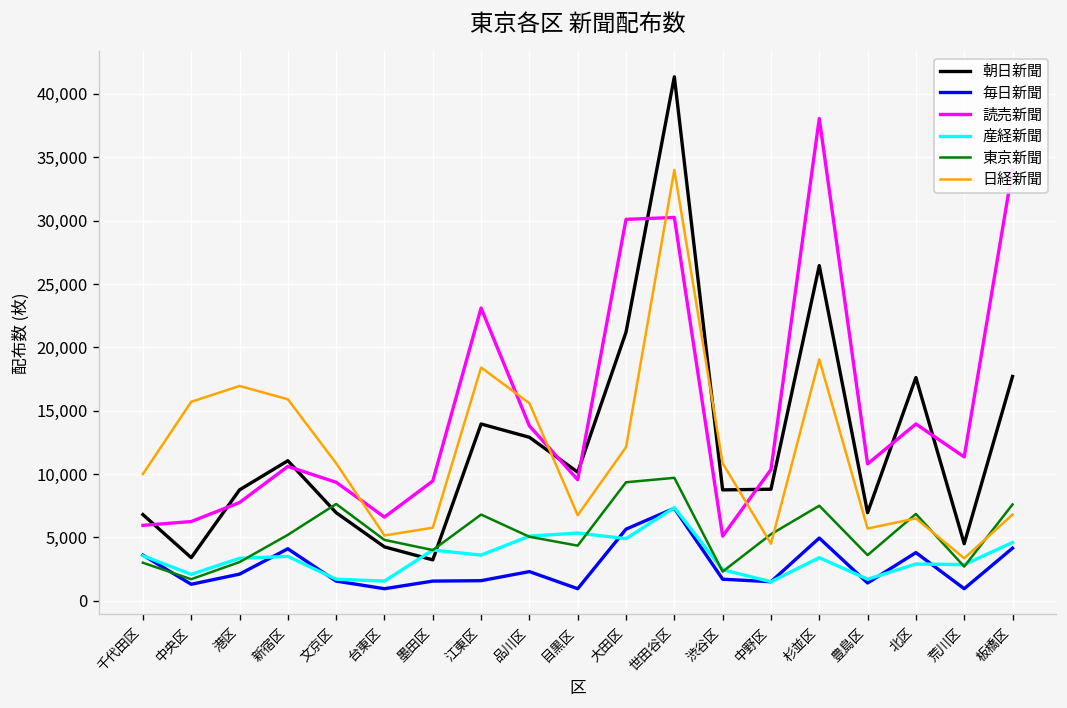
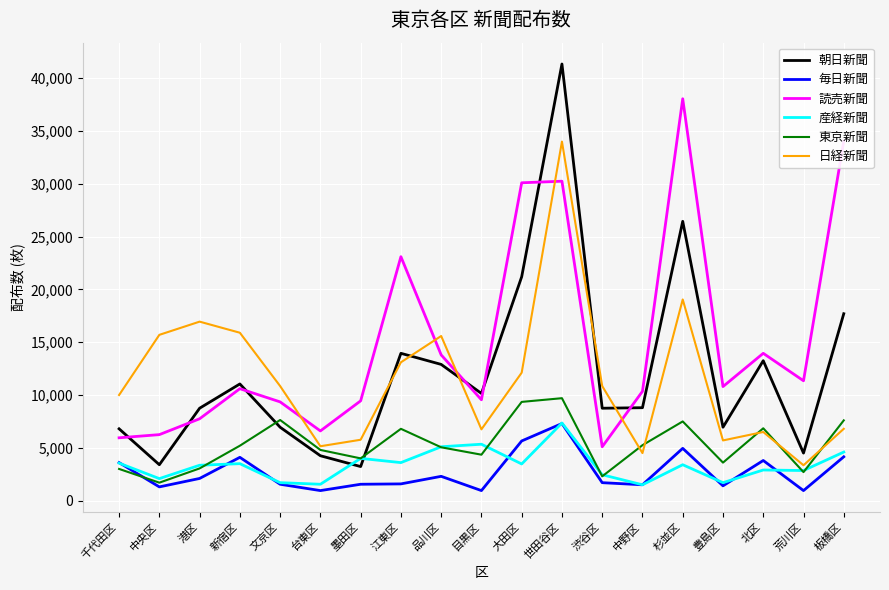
日経新聞, 江東区: 18,400 -> 13,100
産経新聞, 大田区: 4,900 -> 3,500
朝日新聞, 北区: 17,600 -> 13,300
